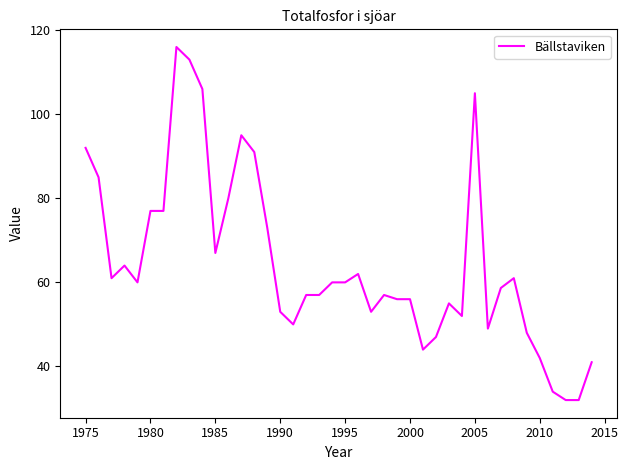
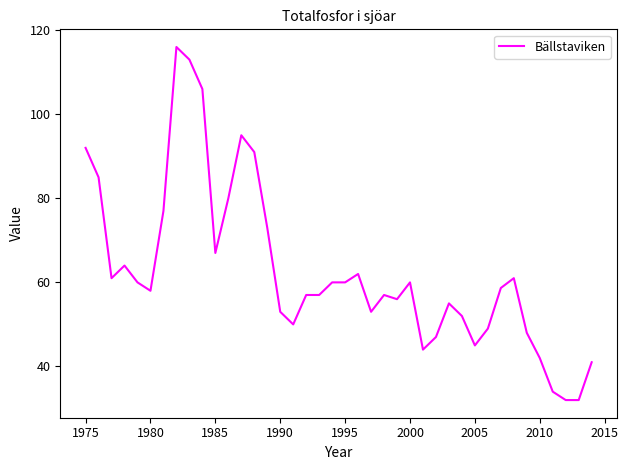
1980: 77 -> 58
2000: 56 -> 60
2005: 105 -> 45
